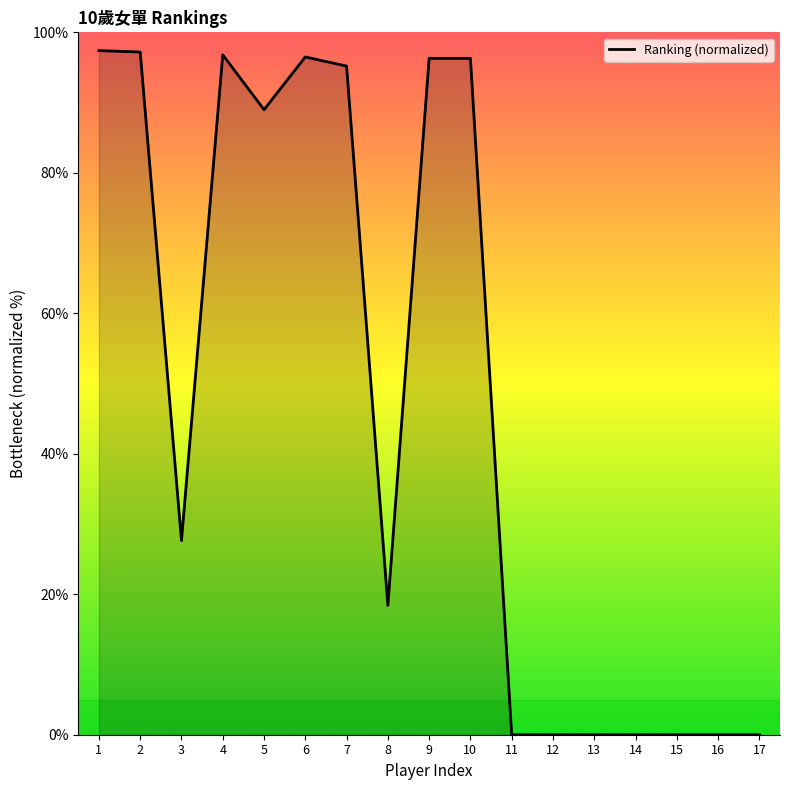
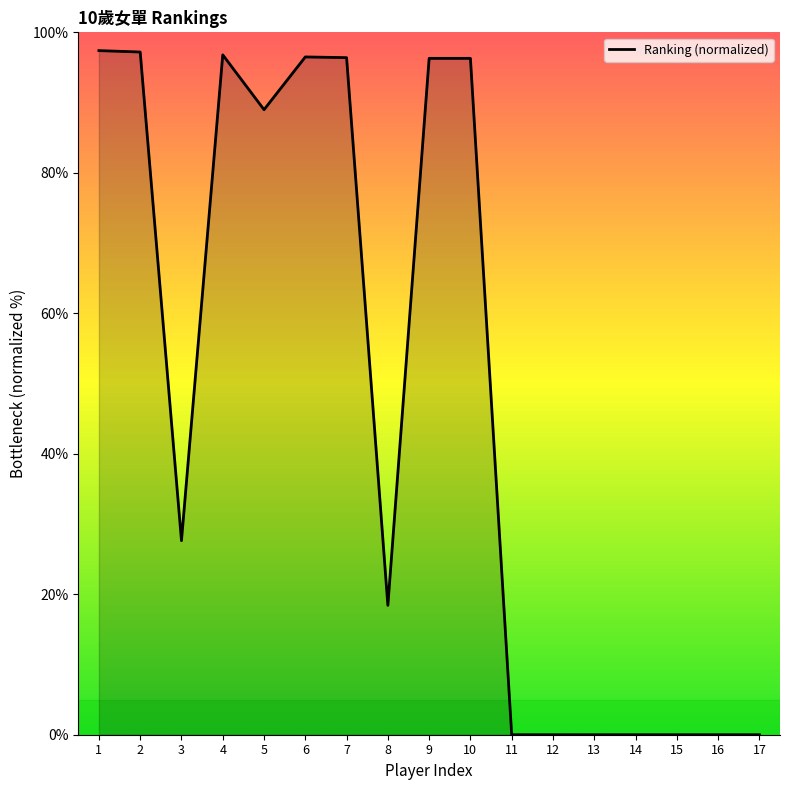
7: 95% -> 96%
